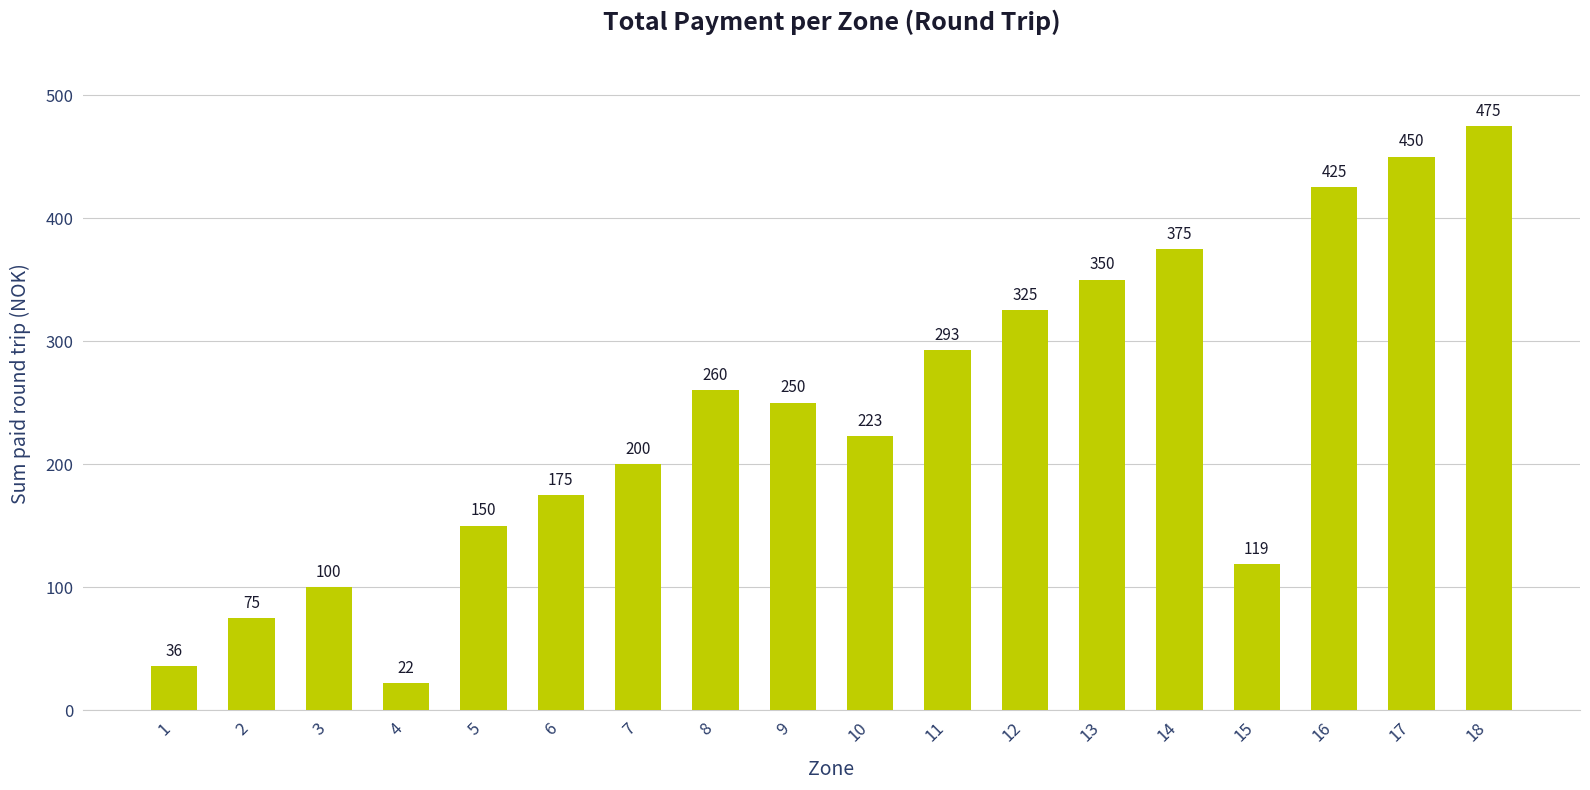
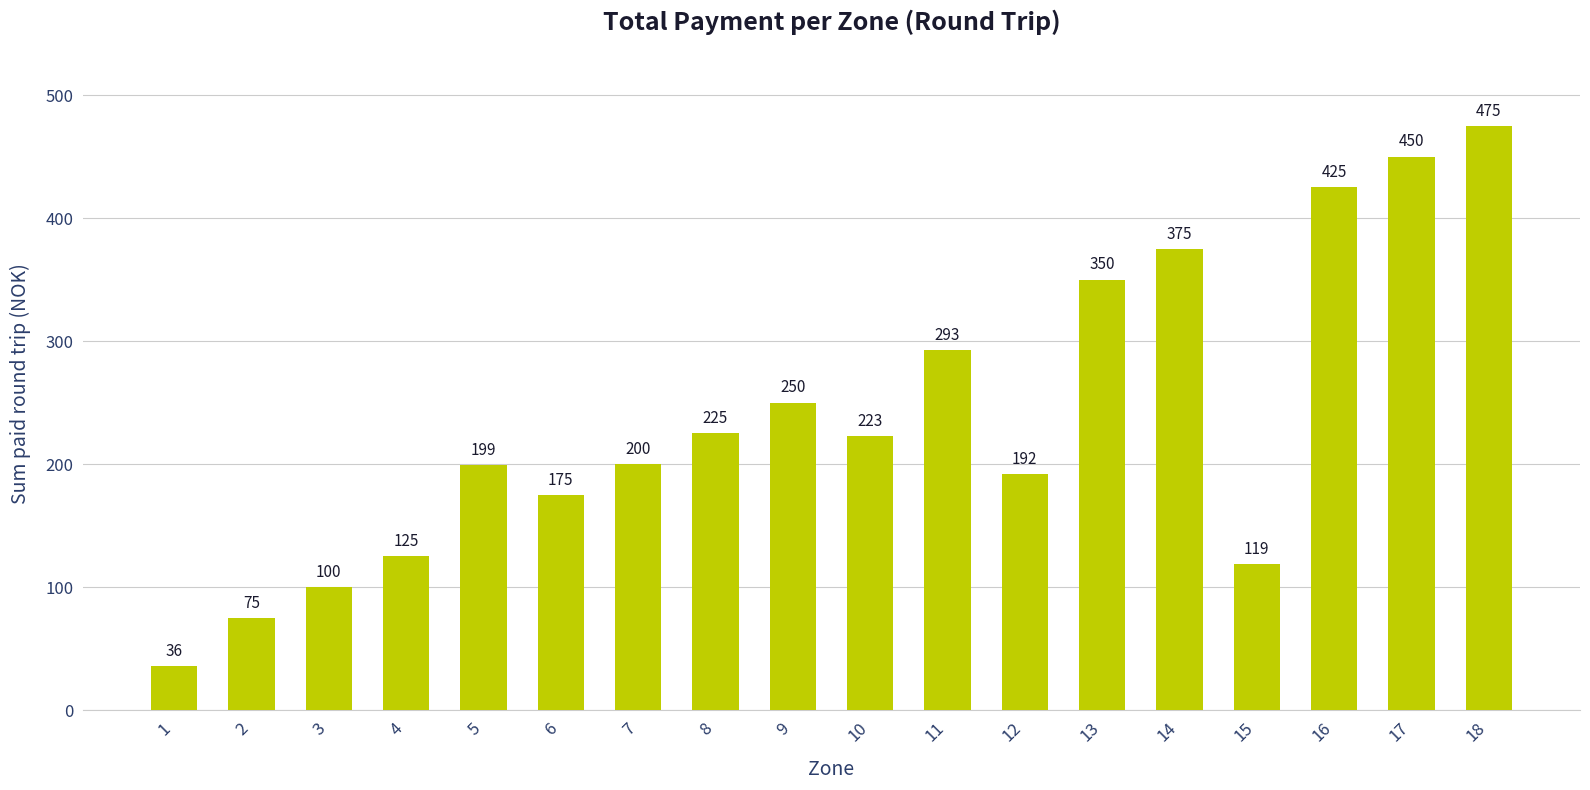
4: 22 -> 125
5: 150 -> 199
8: 260 -> 225
12: 325 -> 192
